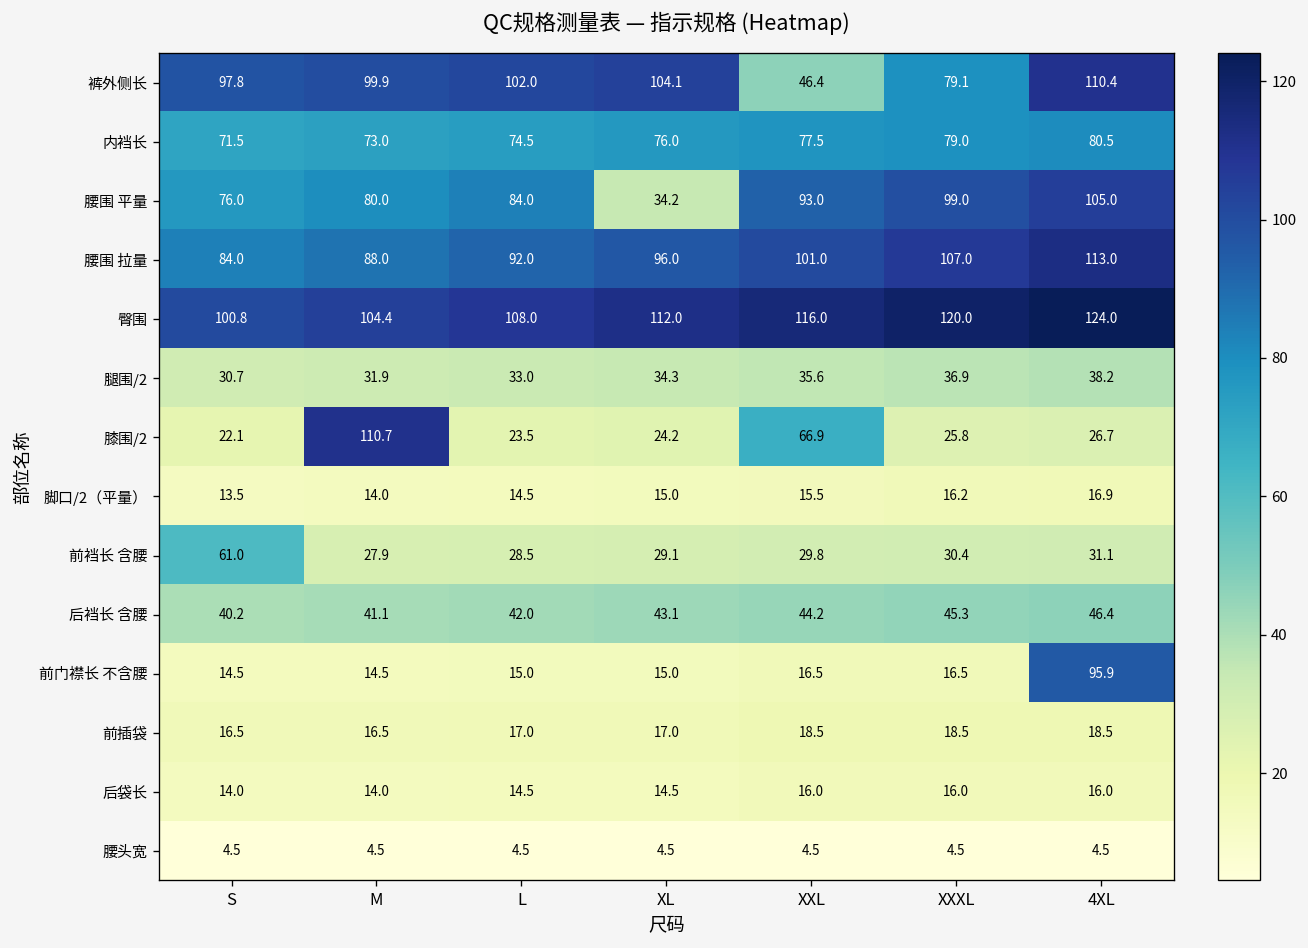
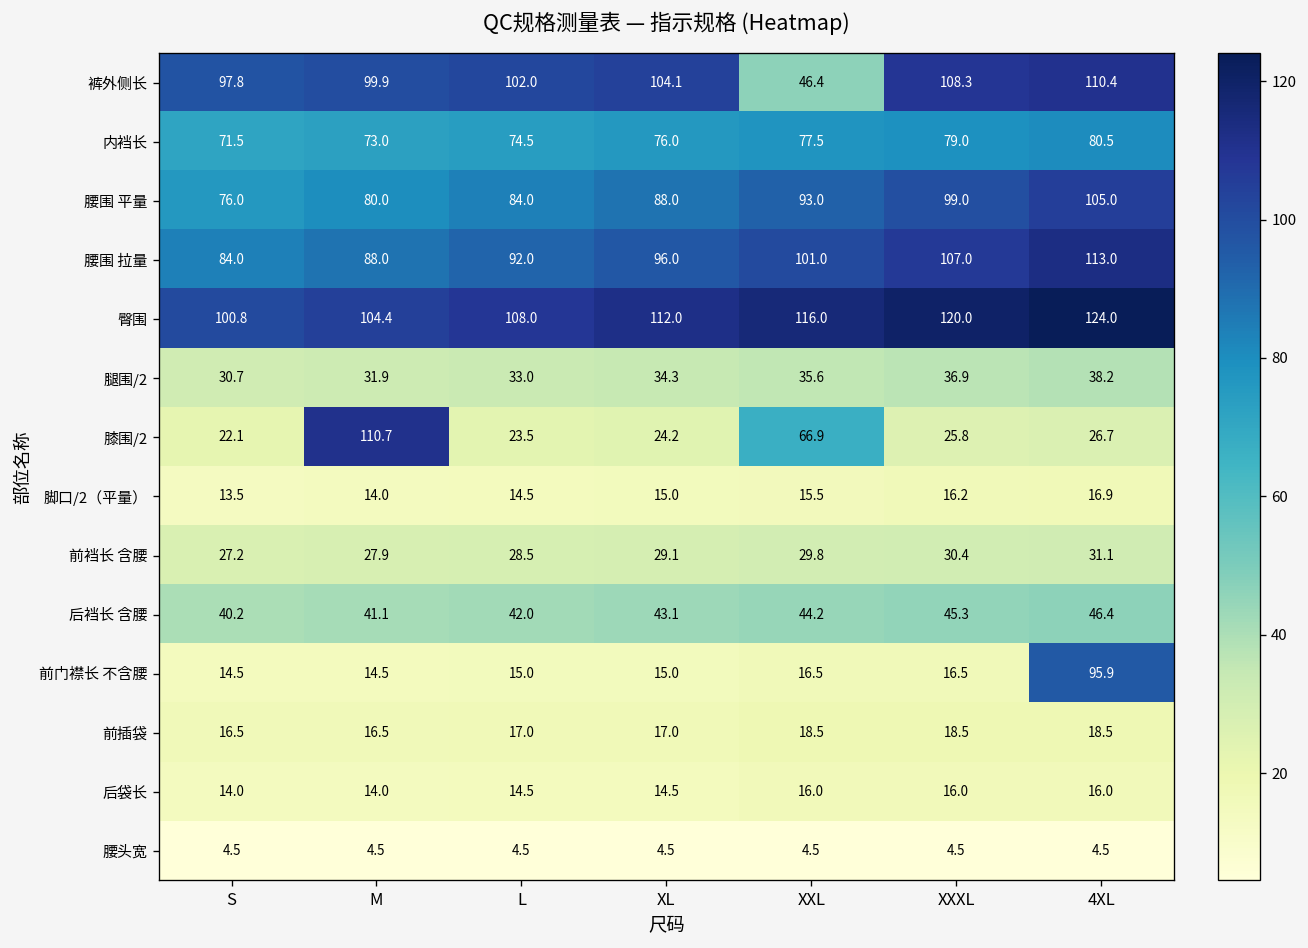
裤外侧长, XXXL: 79.1 -> 108.3
腰围 平量, XL: 34.2 -> 88.0
前裆长 含腰, S: 61.0 -> 27.2
